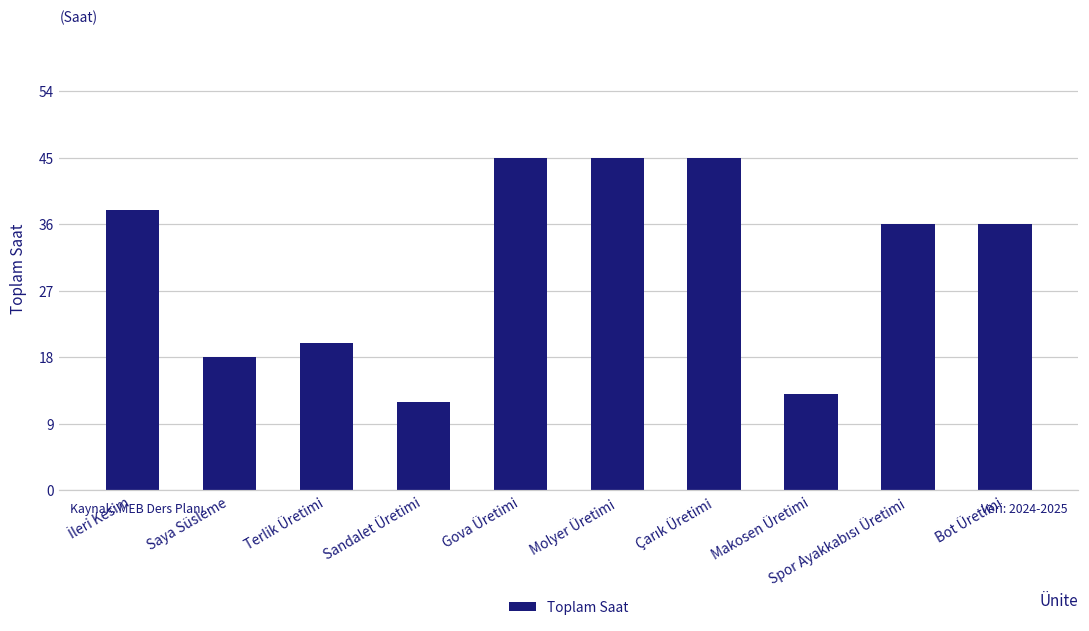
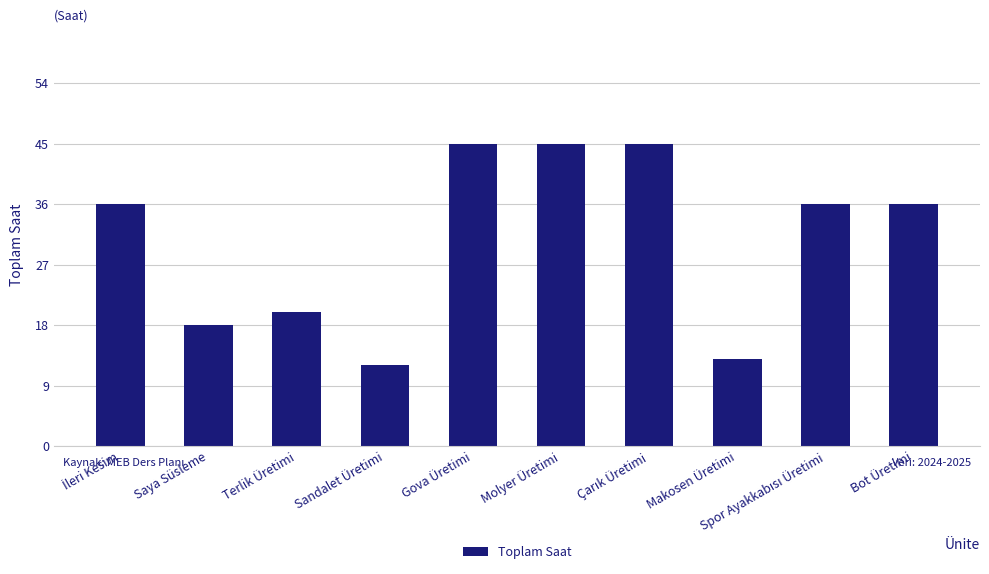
İleri Kesim: 38 -> 36
